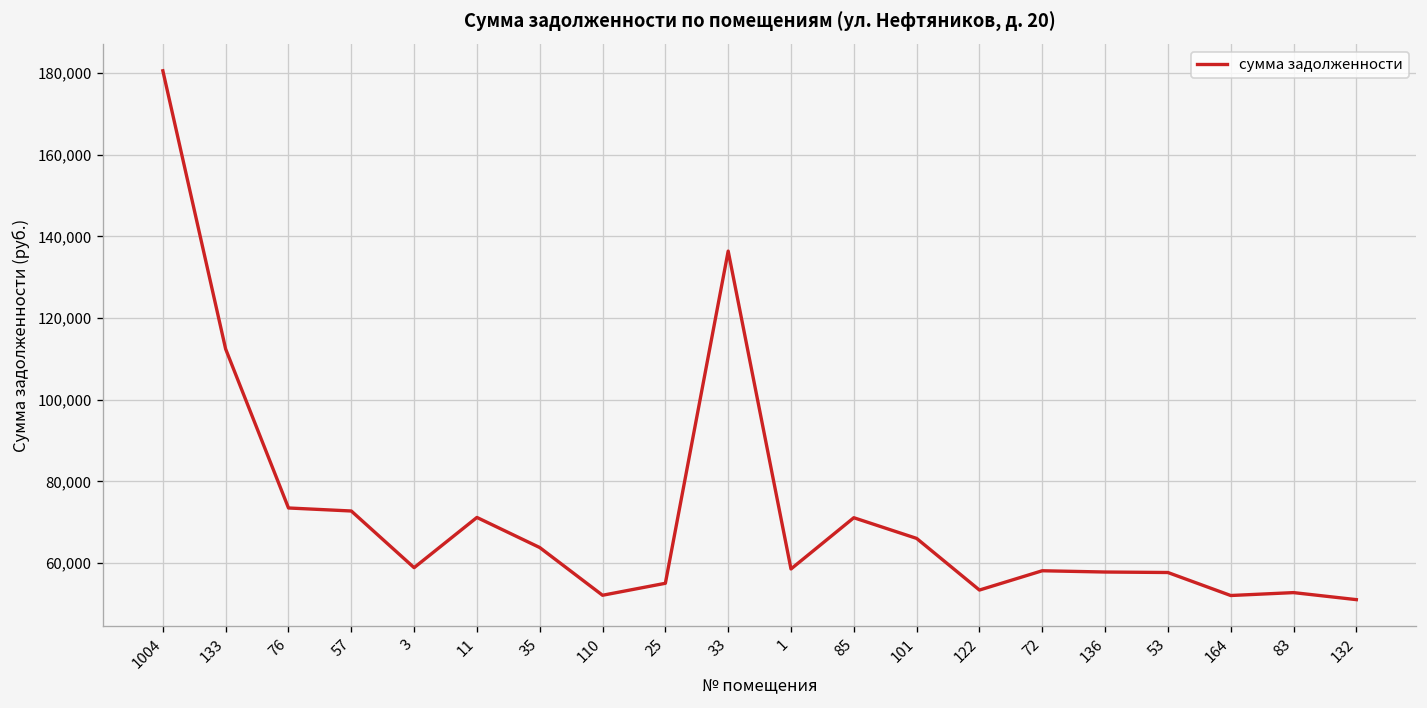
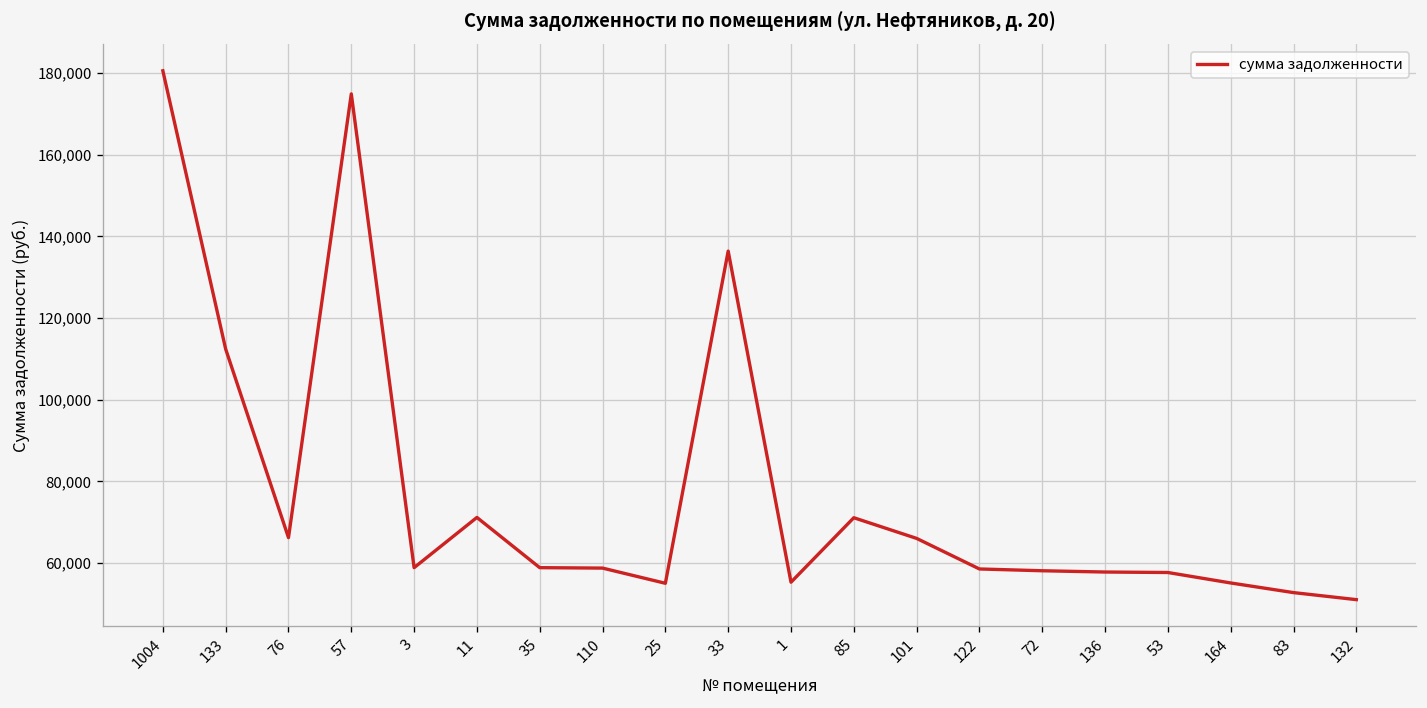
76: 74,000 -> 66,000
57: 73,000 -> 175,000
35: 64,000 -> 59,000
110: 52,000 -> 59,000
1: 59,000 -> 55,000
122: 53,000 -> 59,000
164: 52,000 -> 55,000
